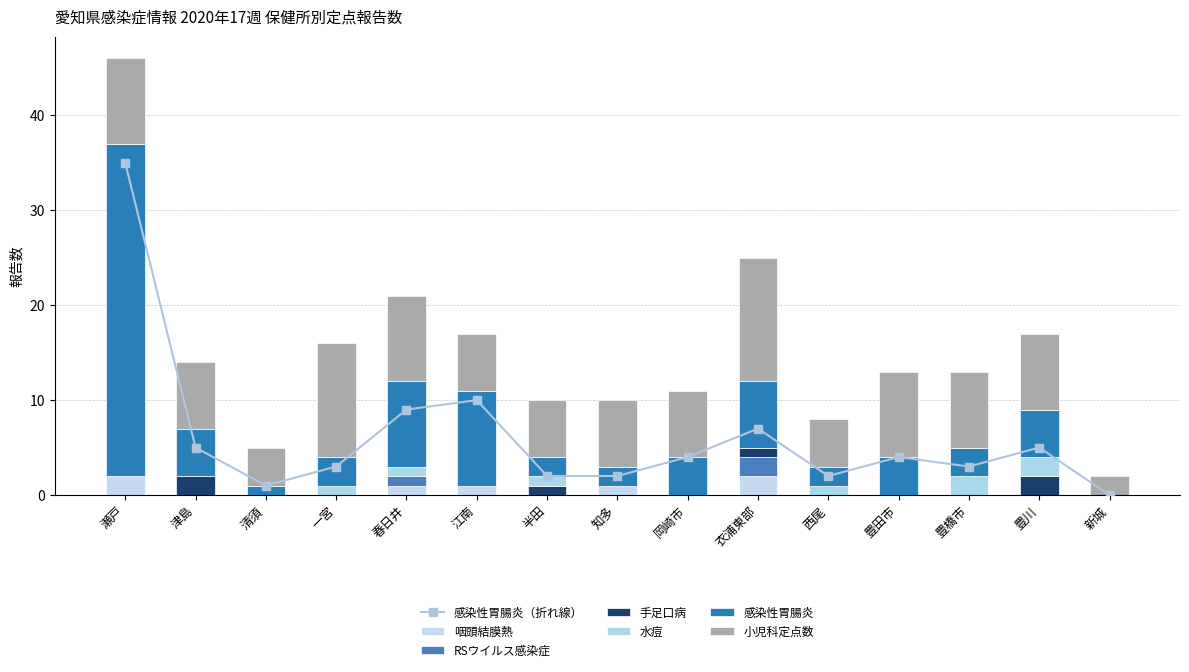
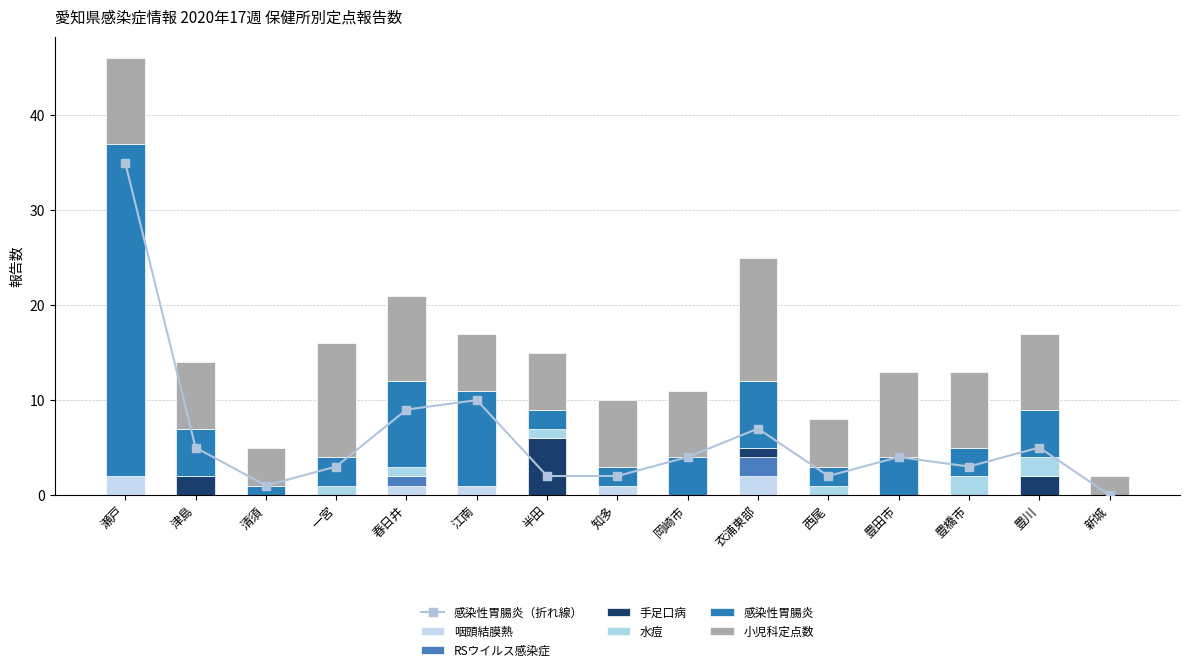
手足口病, 半田: 1 -> 6
